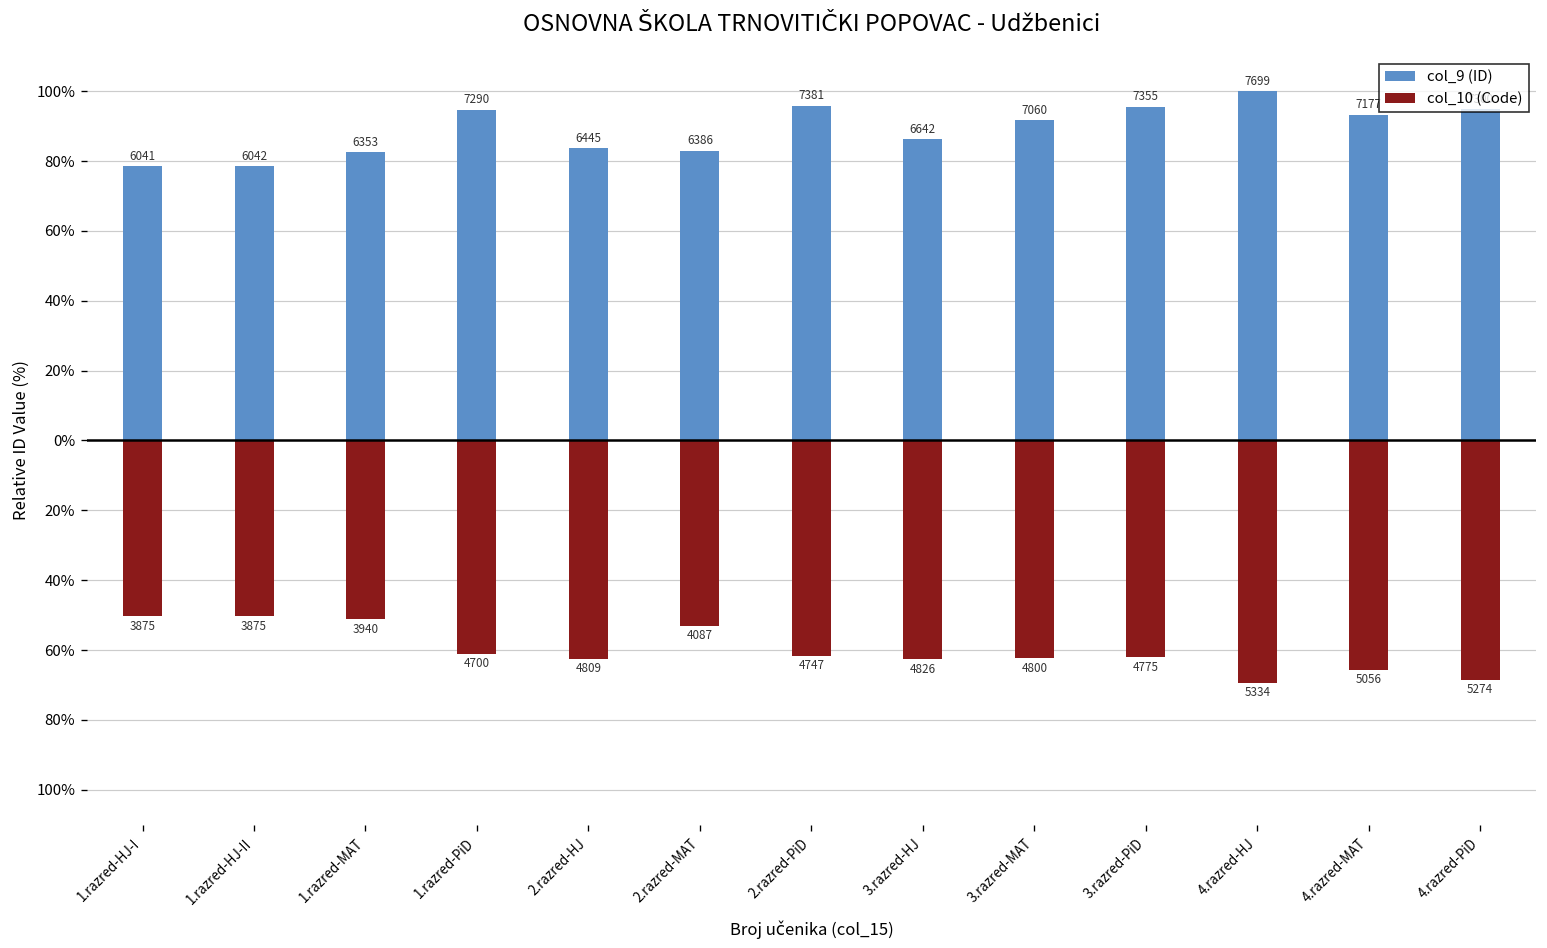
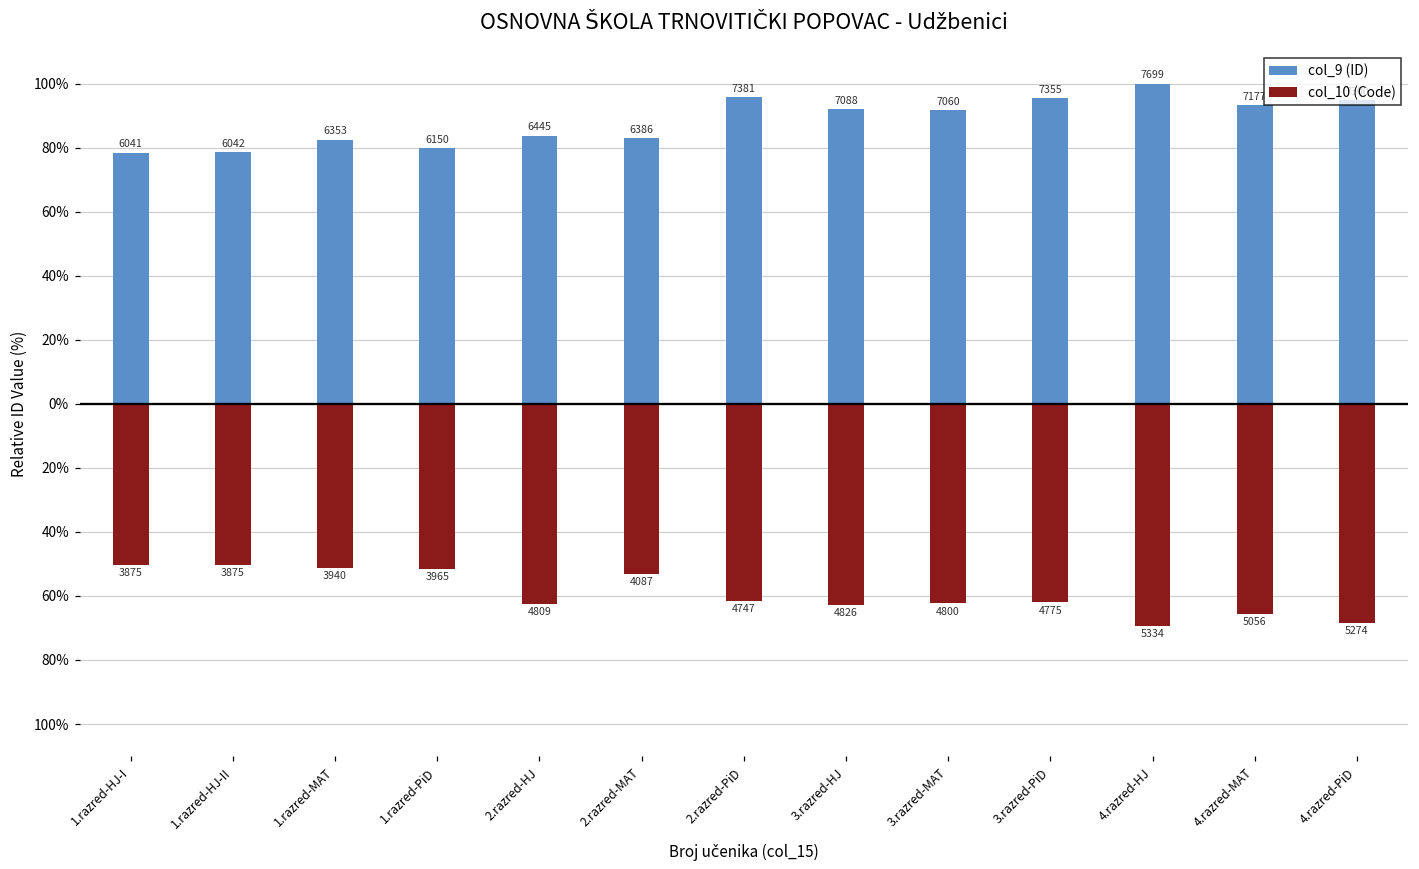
col_9 (ID), 1.razred-PiD: 7290 -> 6150
col_10 (Code), 1.razred-PiD: 4700 -> 3965
col_9 (ID), 3.razred-HJ: 6642 -> 7088
